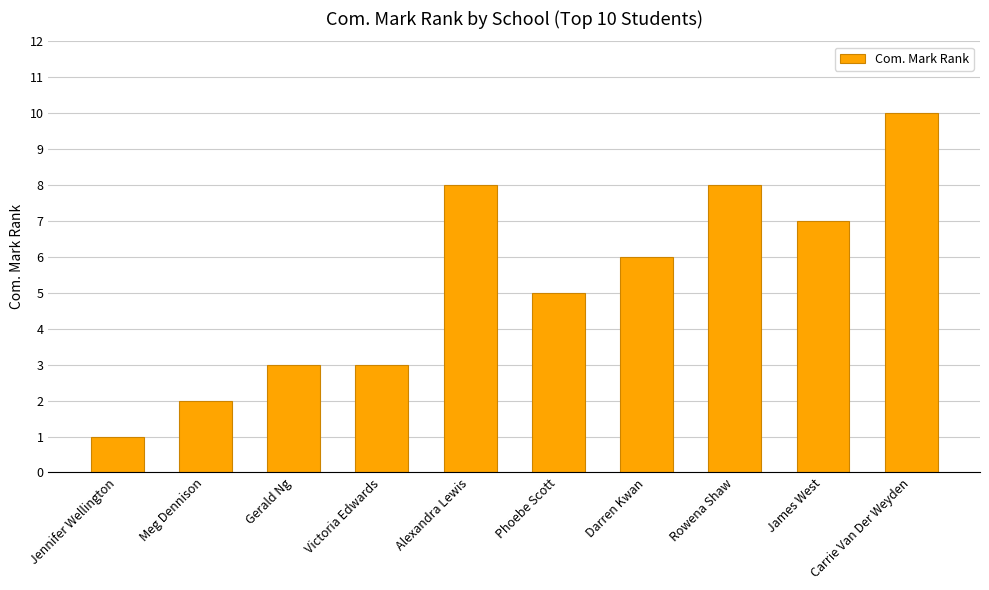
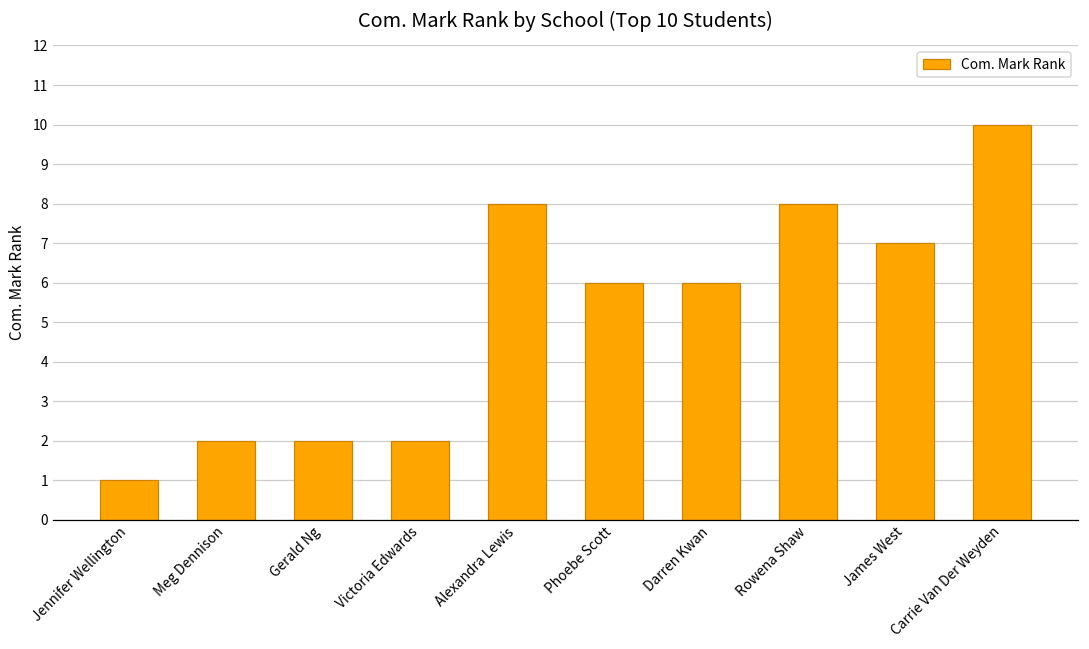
Gerald Ng: 3 -> 2
Victoria Edwards: 3 -> 2
Phoebe Scott: 5 -> 6
